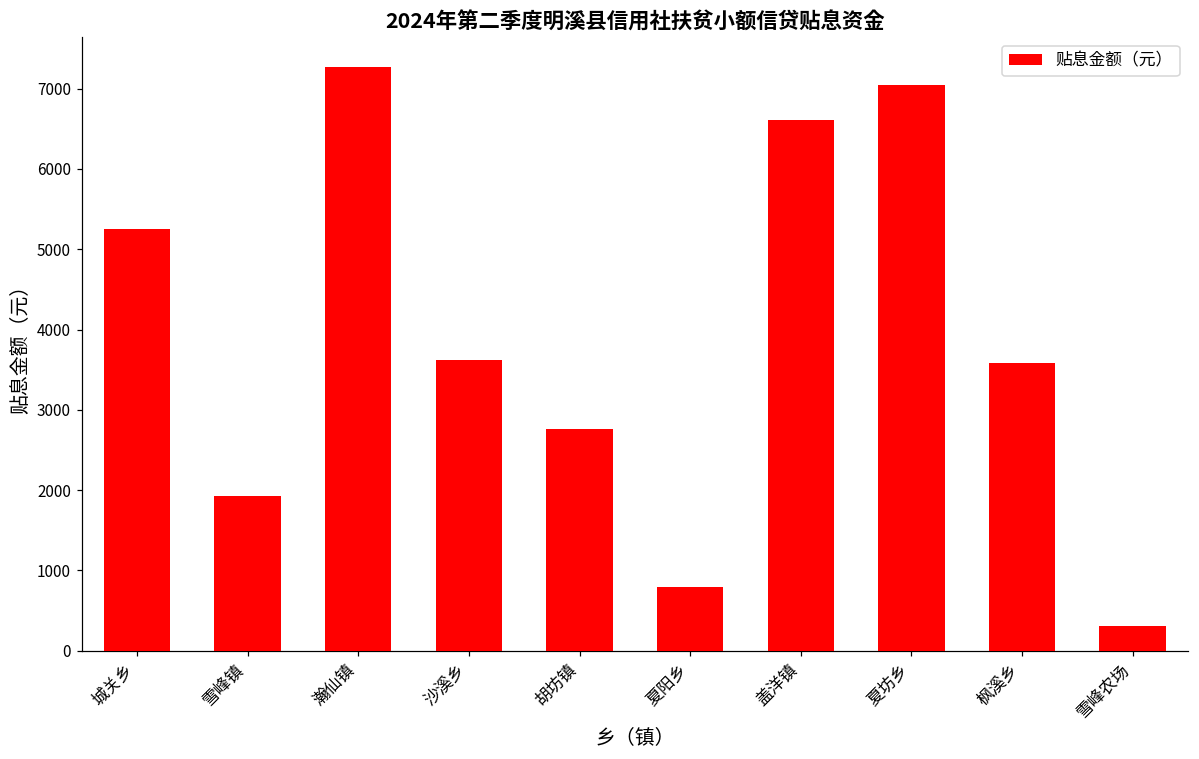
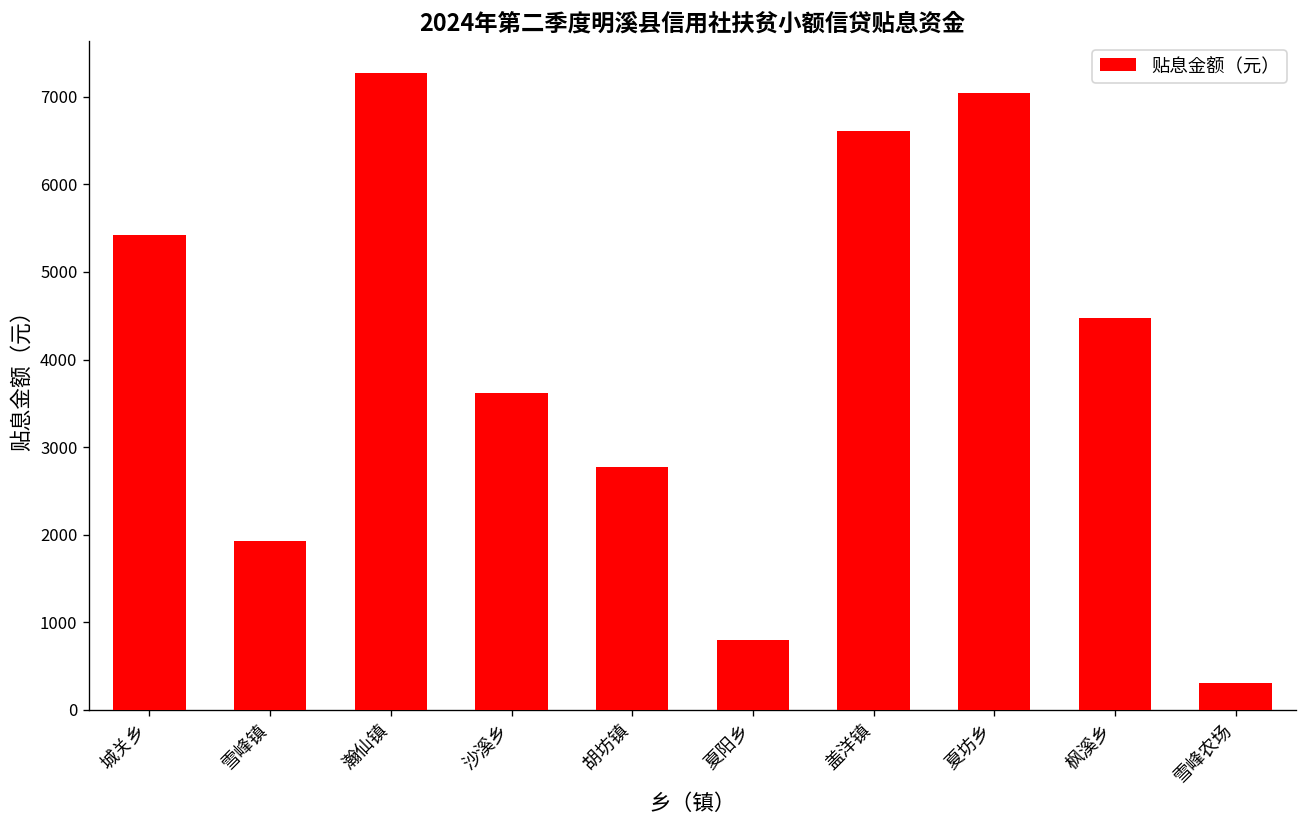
城关乡: 5300 -> 5400
枫溪乡: 3600 -> 4500
